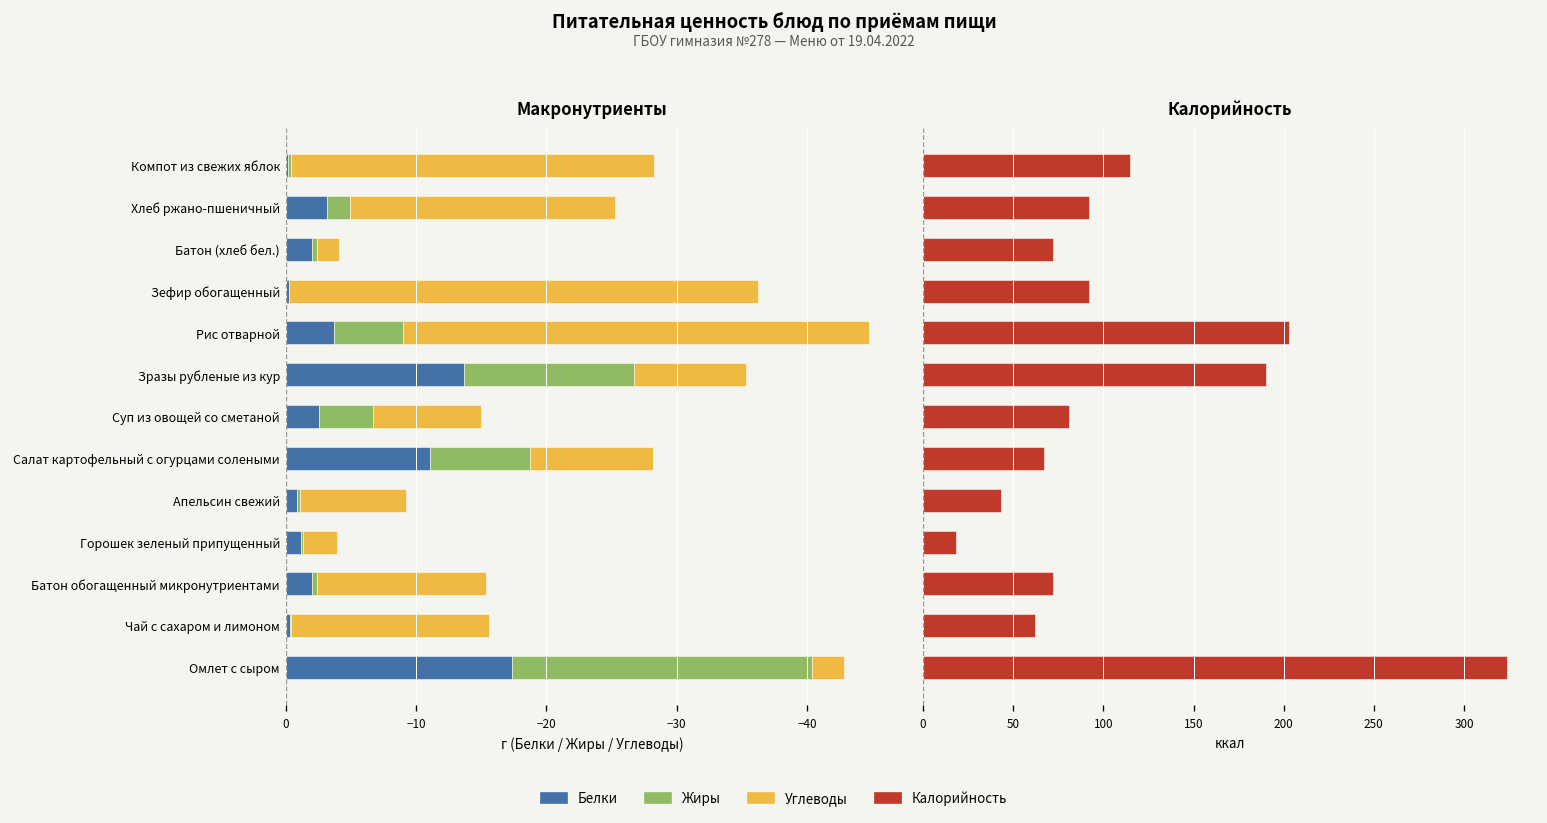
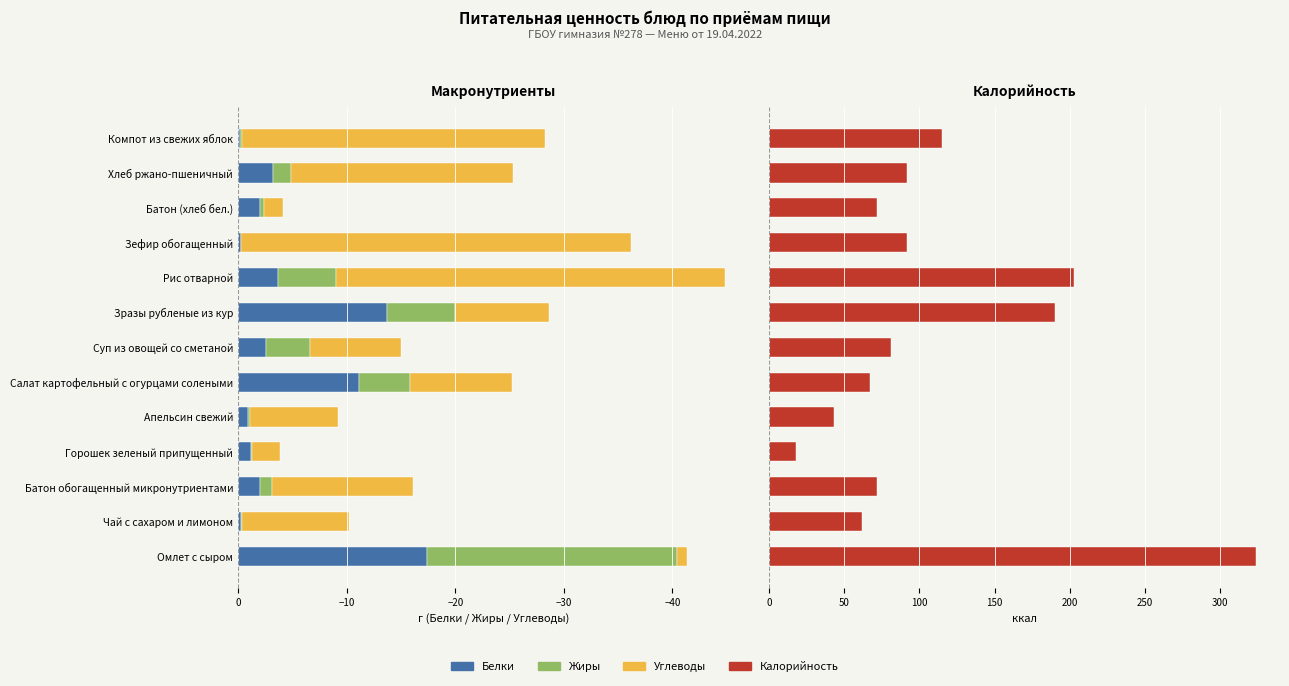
Макронутриенты, Жиры, Зразы рубленые из кур: -13.0 -> -6.3
Макронутриенты, Жиры, Салат картофельный с огурцами солеными: -7.7 -> -4.8
Макронутриенты, Жиры, Батон обогащенный микронутриентами: -0.4 -> -1.2
Макронутриенты, Углеводы, Чай с сахаром и лимоном: -15.2 -> -9.8
Макронутриенты, Углеводы, Омлет с сыром: -2.5 -> -1.0
